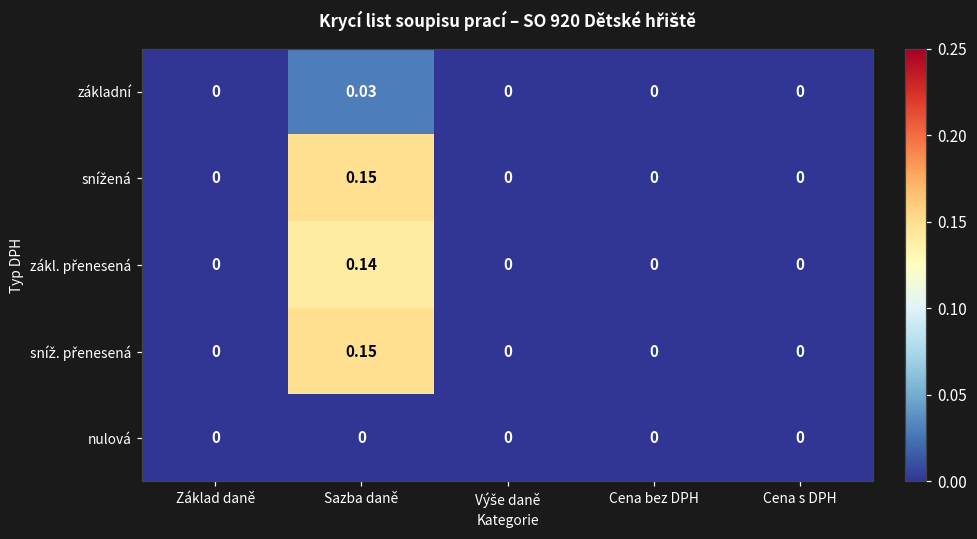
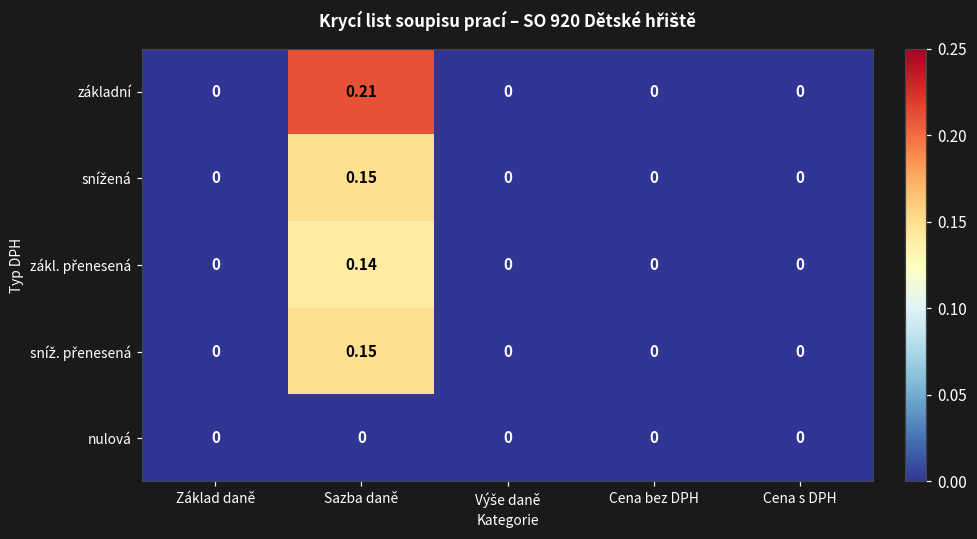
základní, Sazba daně: 0.03 -> 0.21
